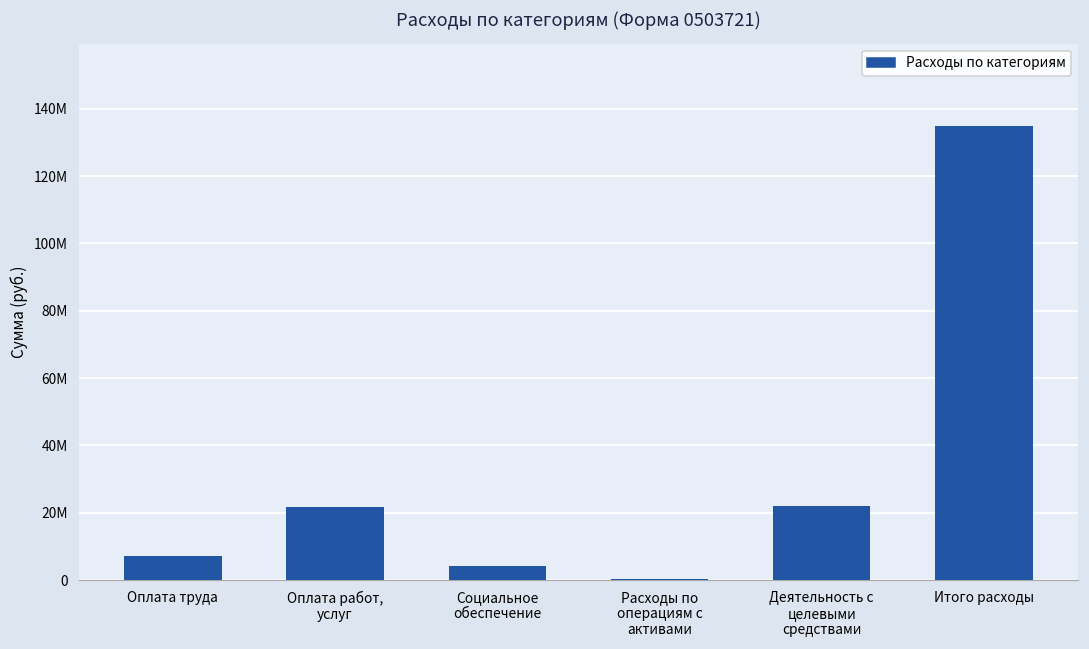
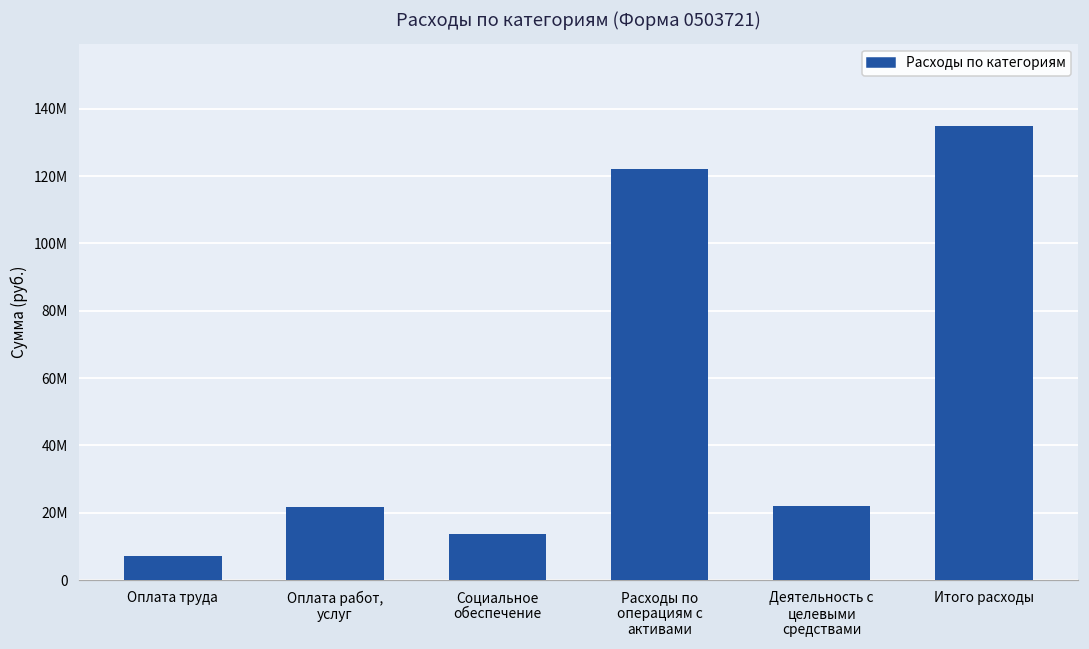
Социальное обеспечение: 4000000 -> 14000000
Расходы по операциям с активами: 0 -> 122000000
